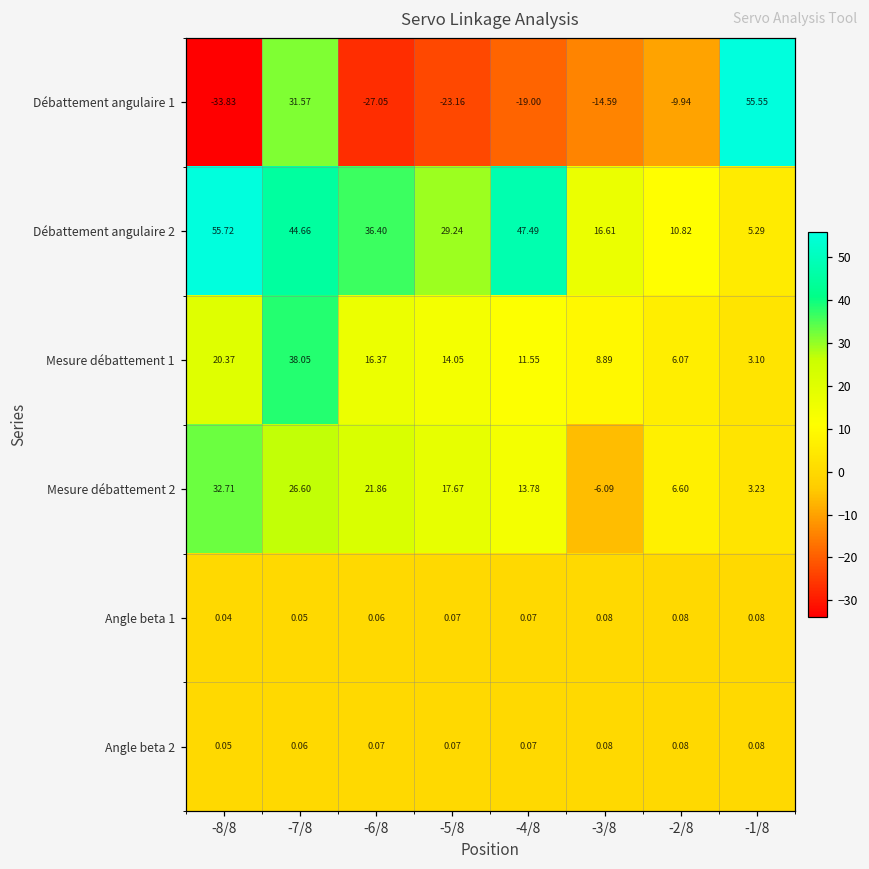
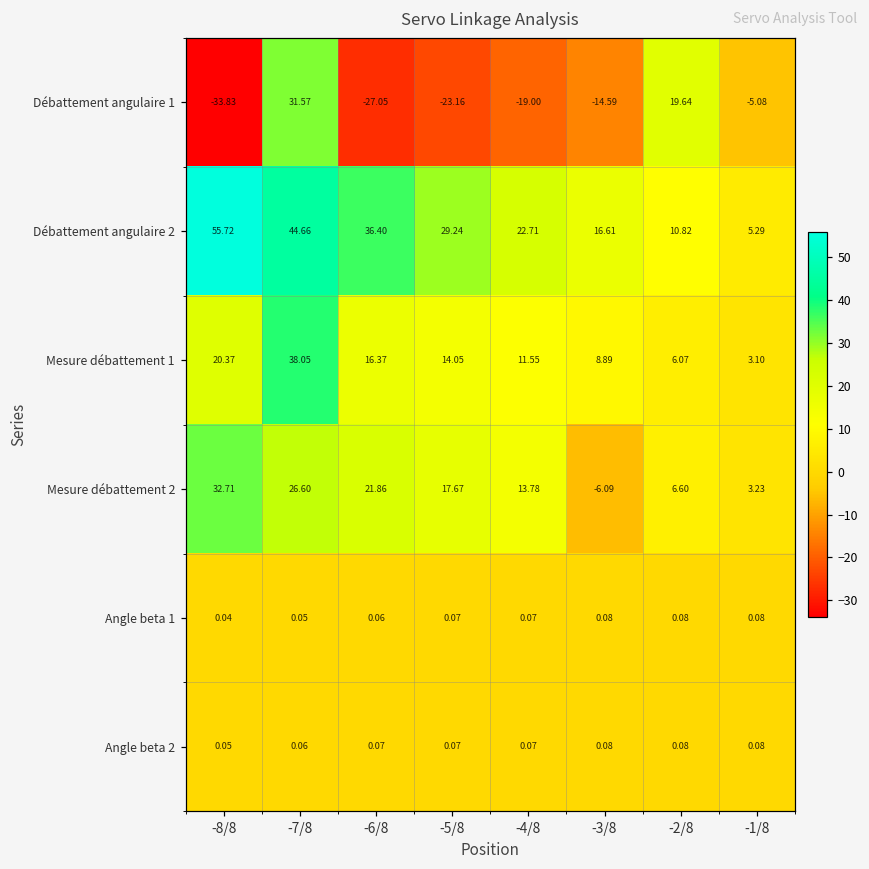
Débattement angulaire 1, -2/8: -9.94 -> 19.64
Débattement angulaire 1, -1/8: 55.55 -> -5.08
Débattement angulaire 2, -4/8: 47.49 -> 22.71
